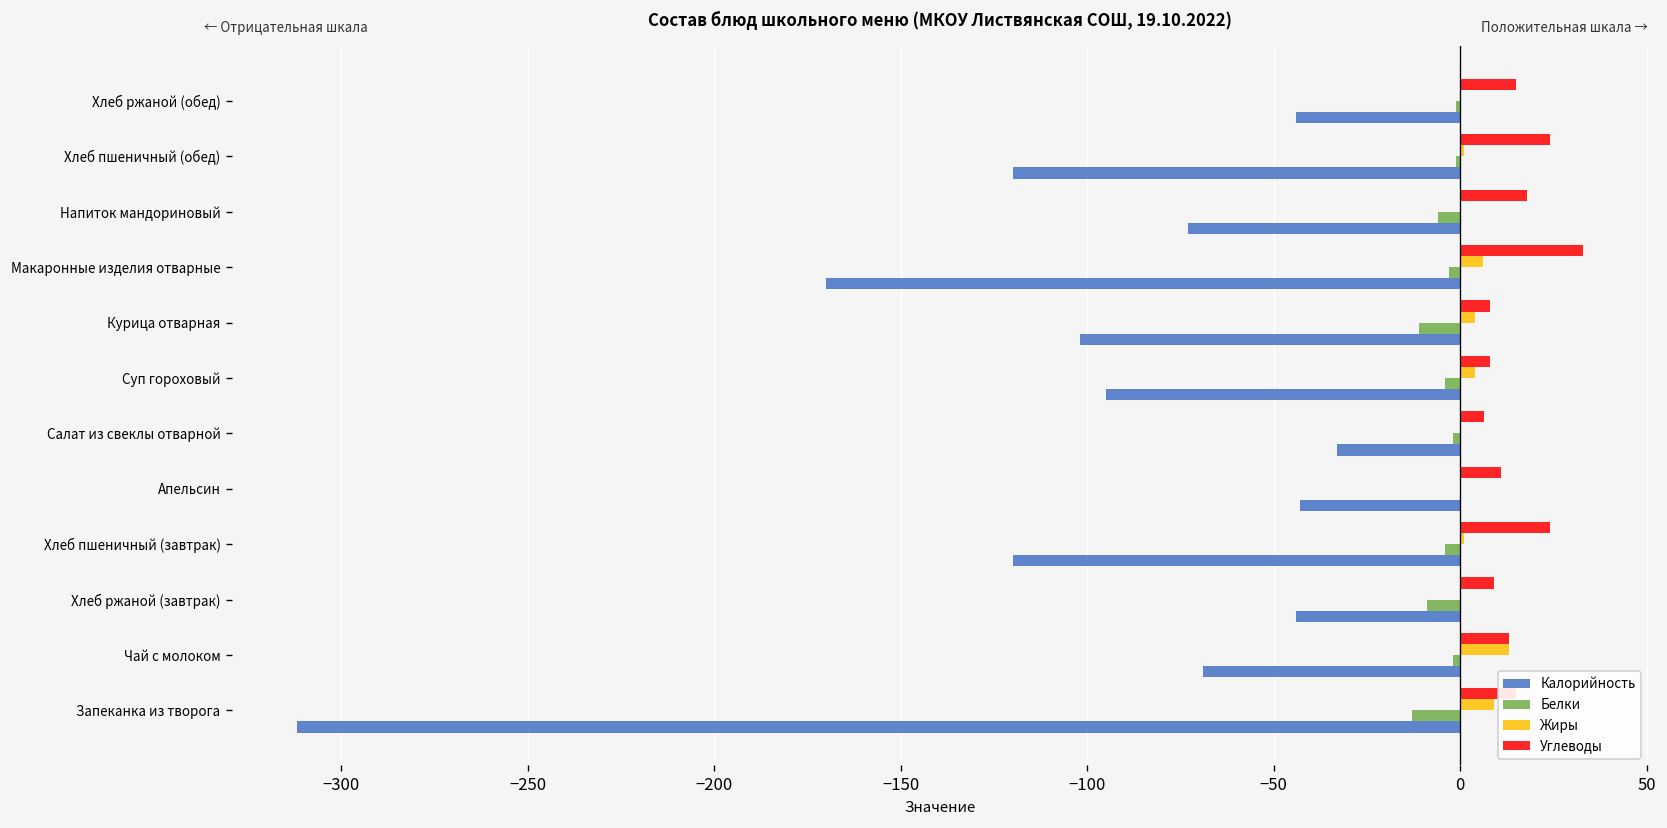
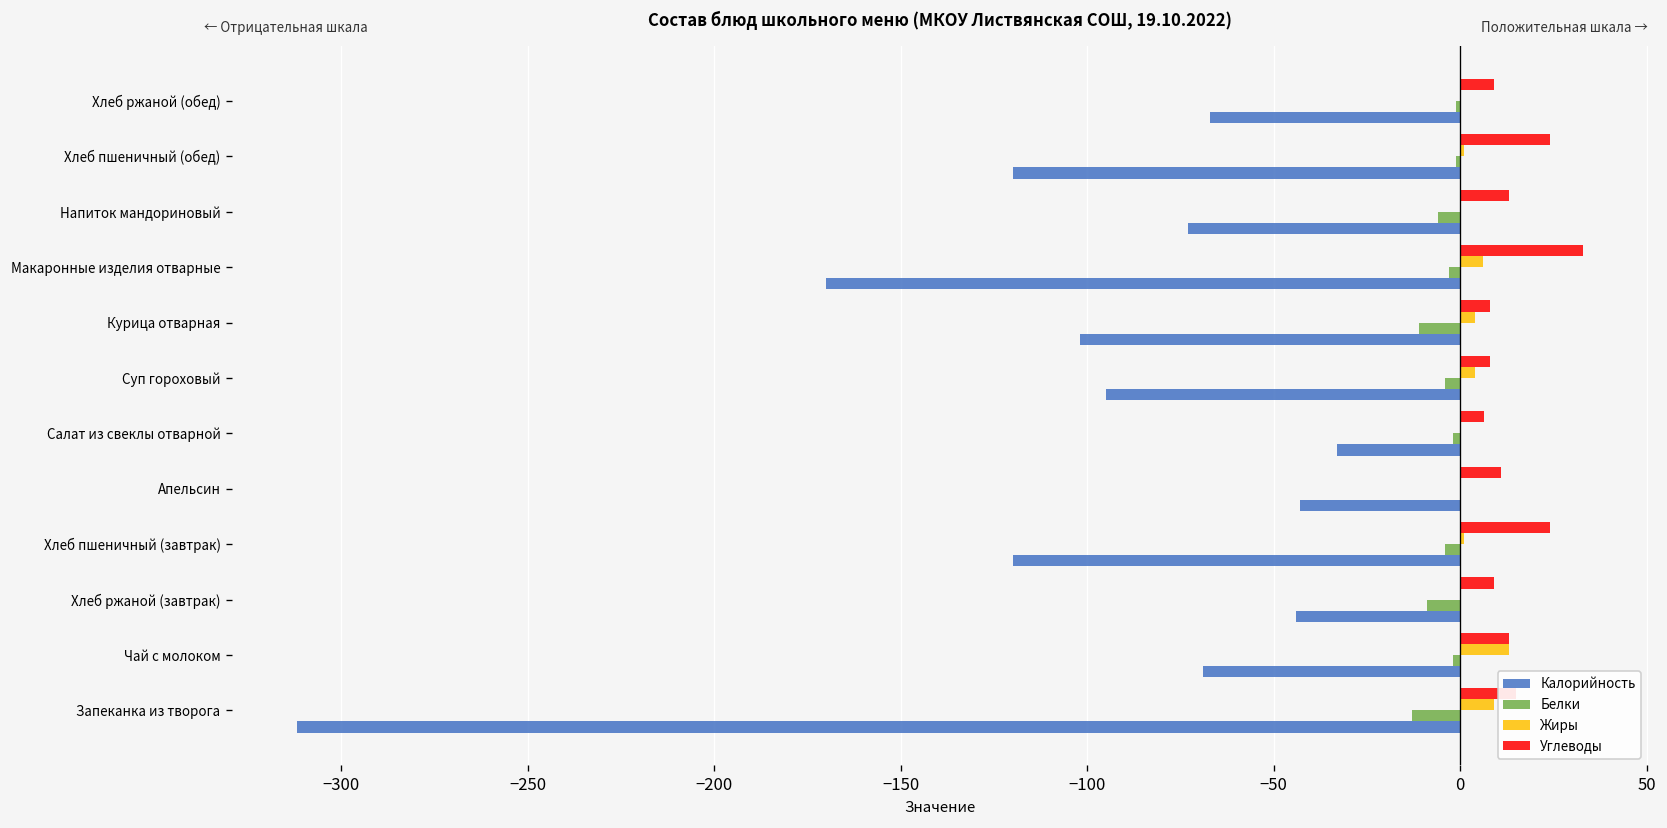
Углеводы, Хлеб ржаной (обед): 15 -> 9
Калорийность, Хлеб ржаной (обед): -44 -> -67
Углеводы, Напиток мандориновый: 18 -> 13
